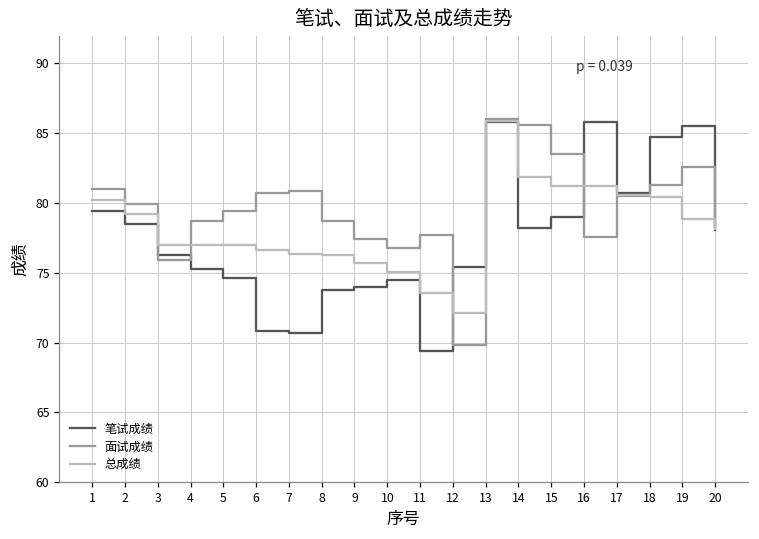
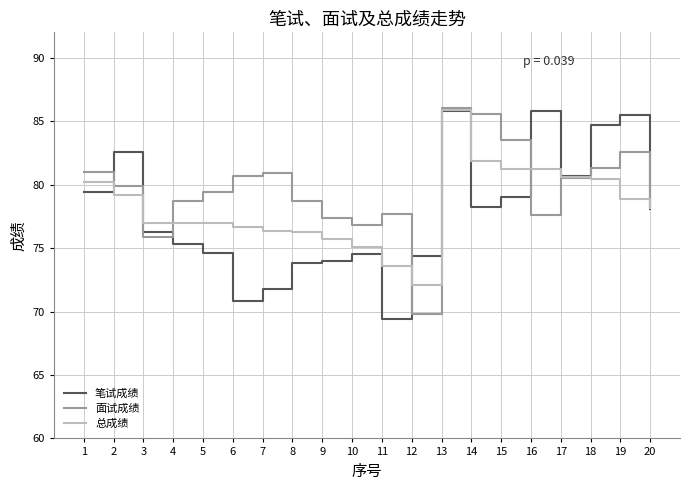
笔试成绩, 2: 78.5 -> 82.6
笔试成绩, 7: 70.7 -> 71.8
笔试成绩, 12: 75.4 -> 74.4
